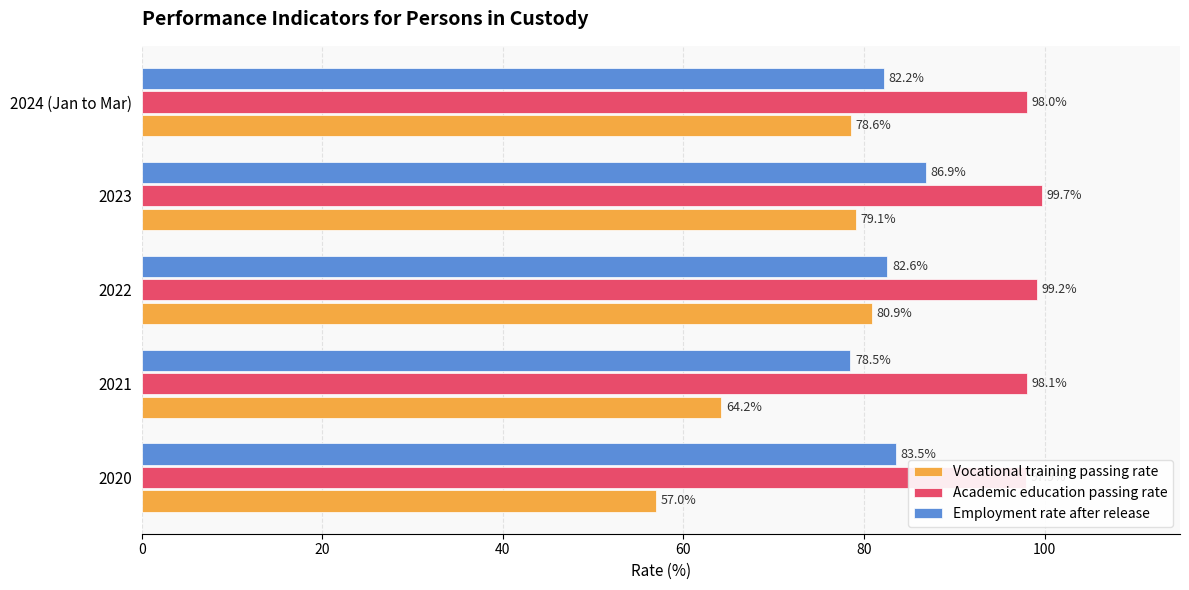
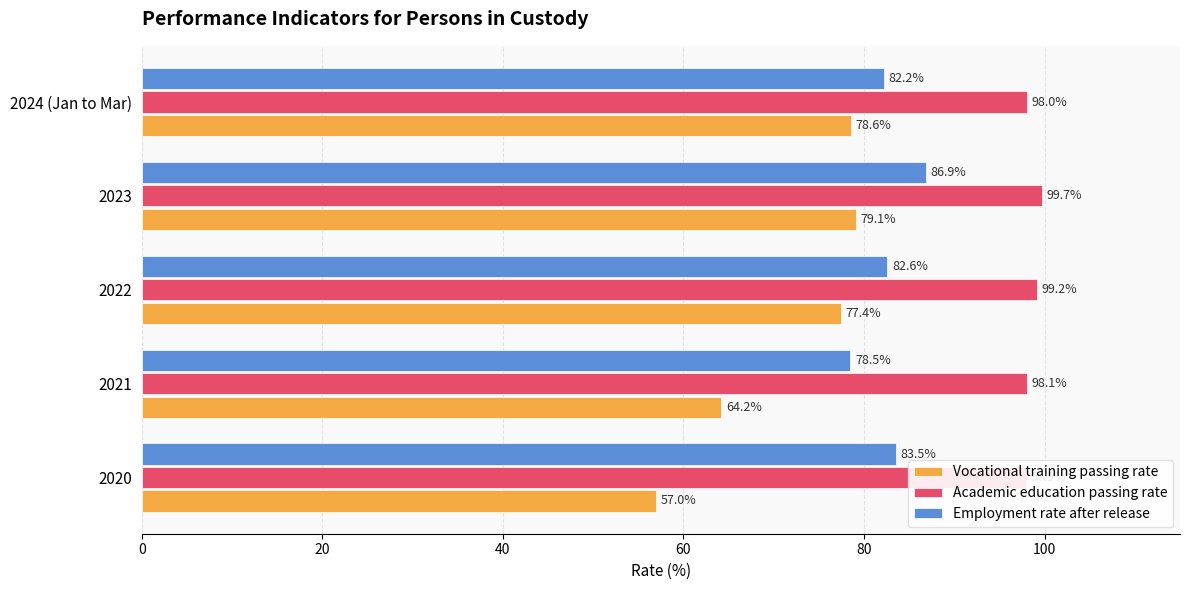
Vocational training passing rate, 2022: 80.9% -> 77.4%
